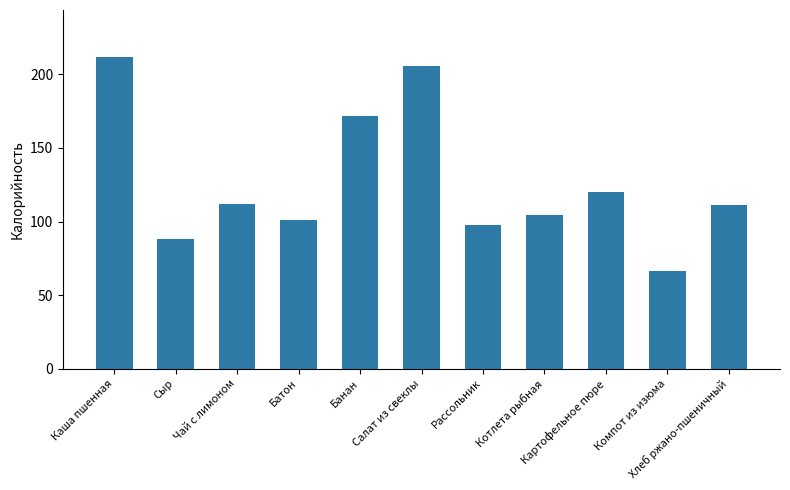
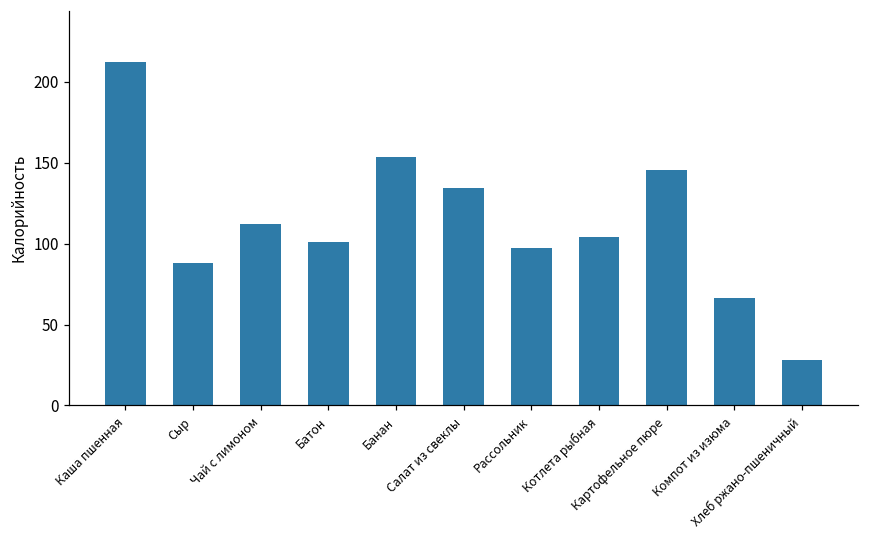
Банан: 172 -> 154
Салат из свеклы: 206 -> 134
Картофельное пюре: 120 -> 146
Хлеб ржано-пшеничный: 111 -> 28
